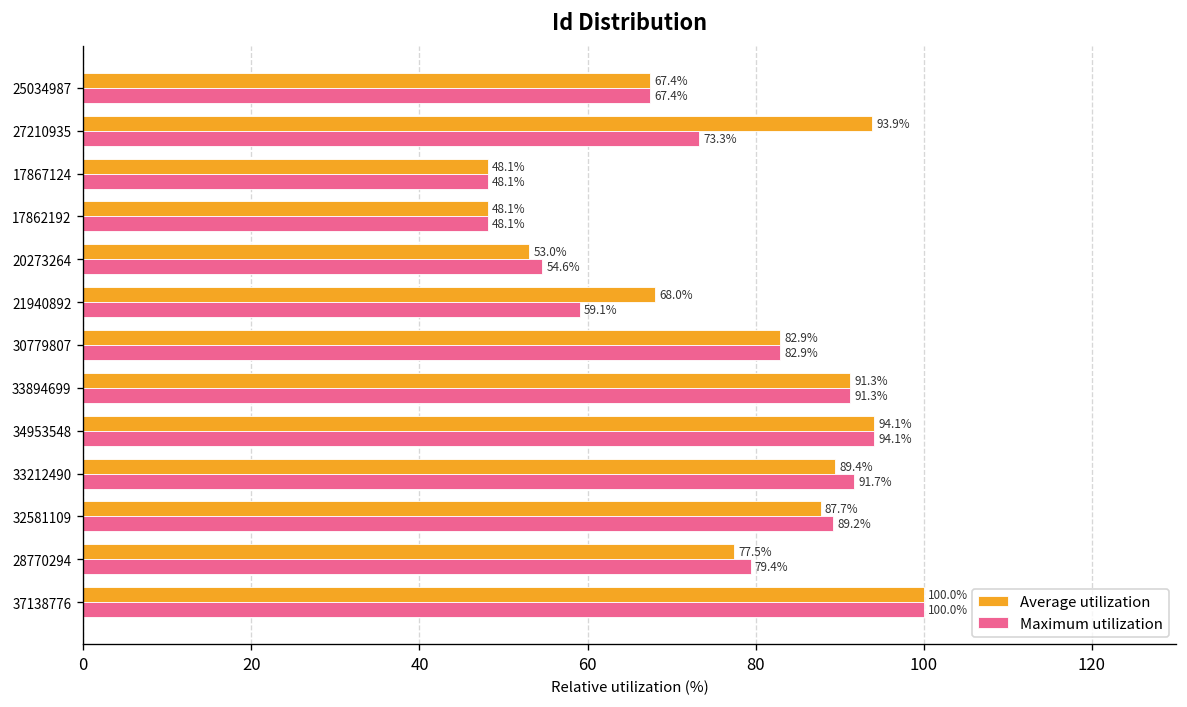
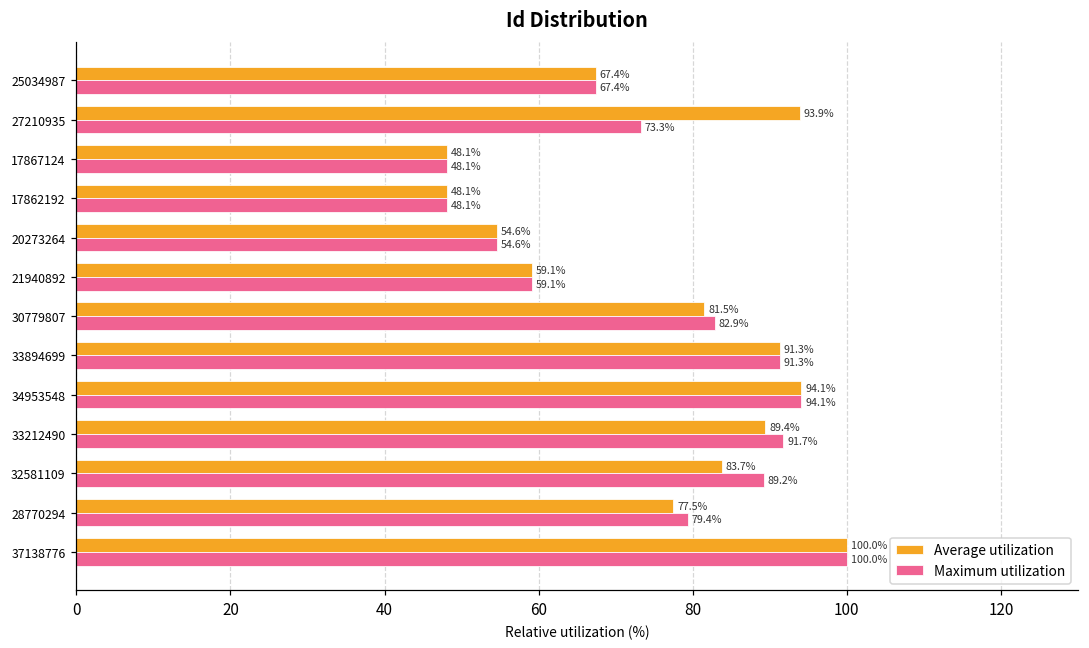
Average utilization, 20273264: 53.0% -> 54.6%
Average utilization, 21940892: 68.0% -> 59.1%
Average utilization, 30779807: 82.9% -> 81.5%
Average utilization, 32581109: 87.7% -> 83.7%
